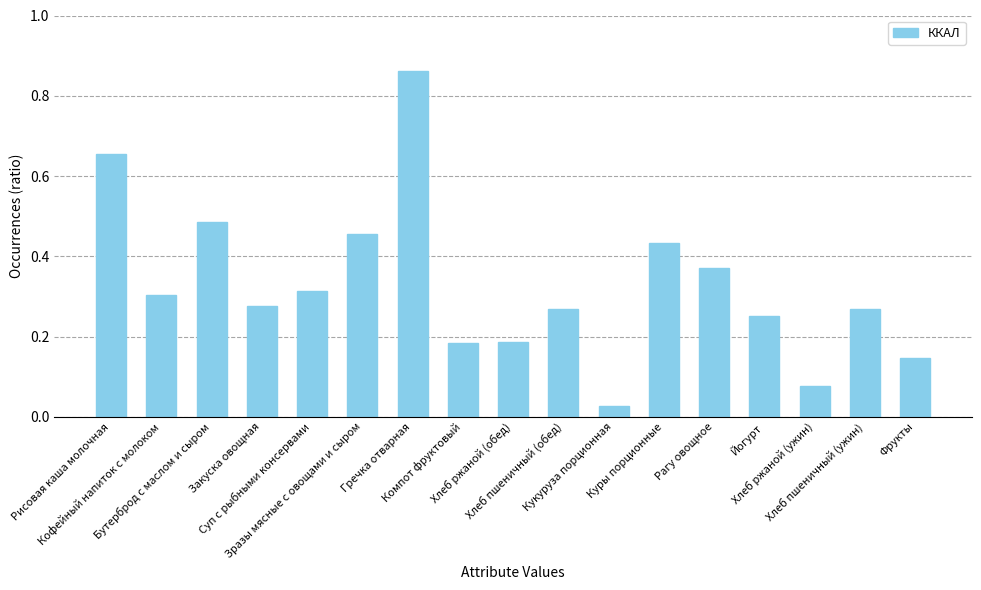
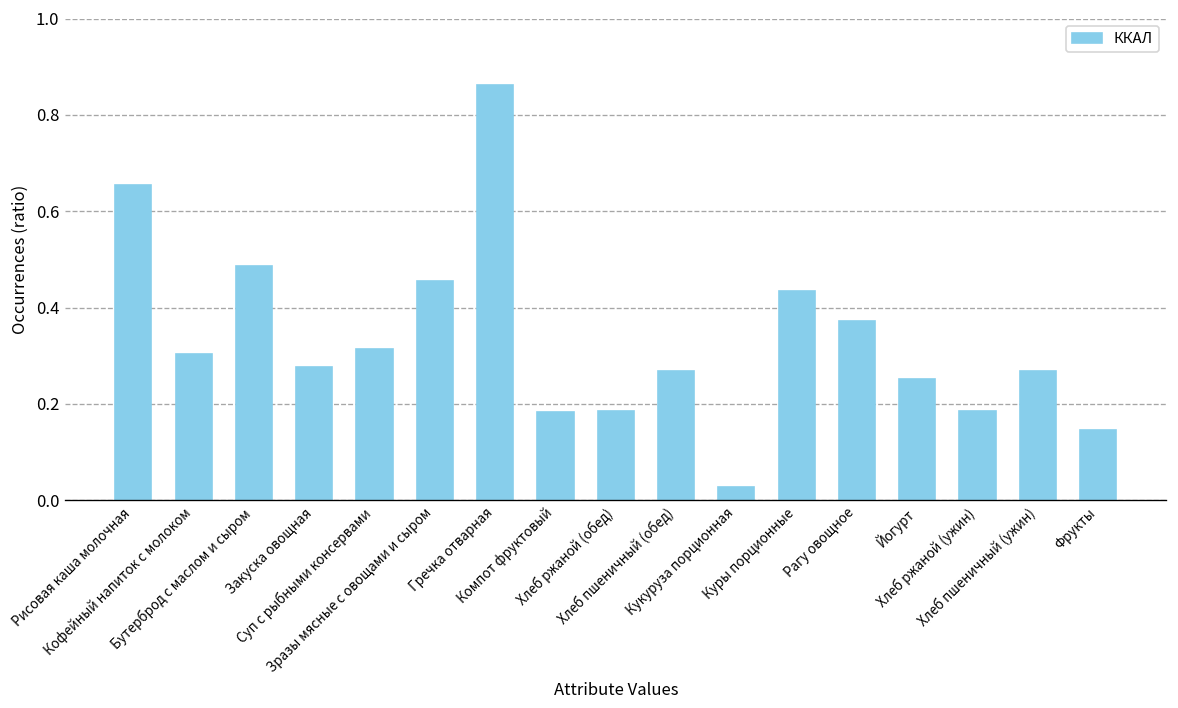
Хлеб ржаной (ужин): 0.08 -> 0.19
